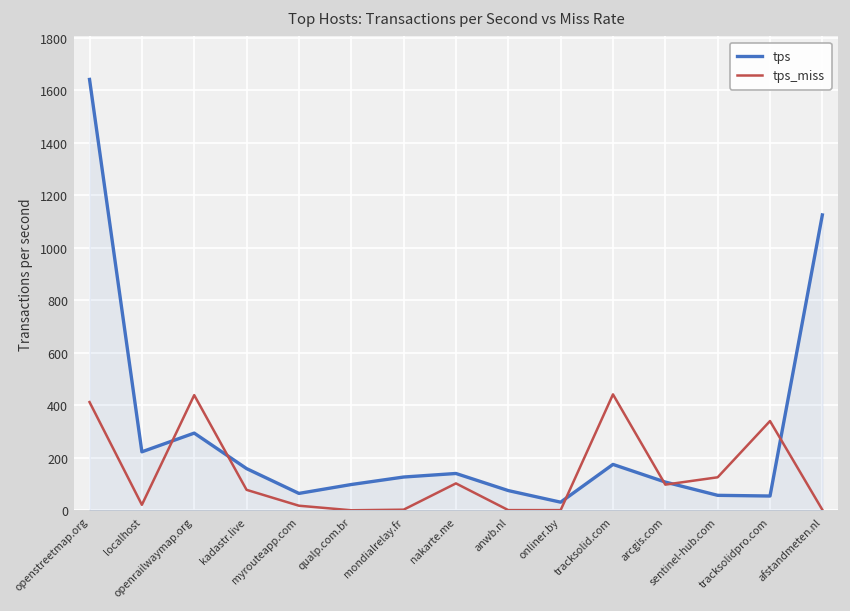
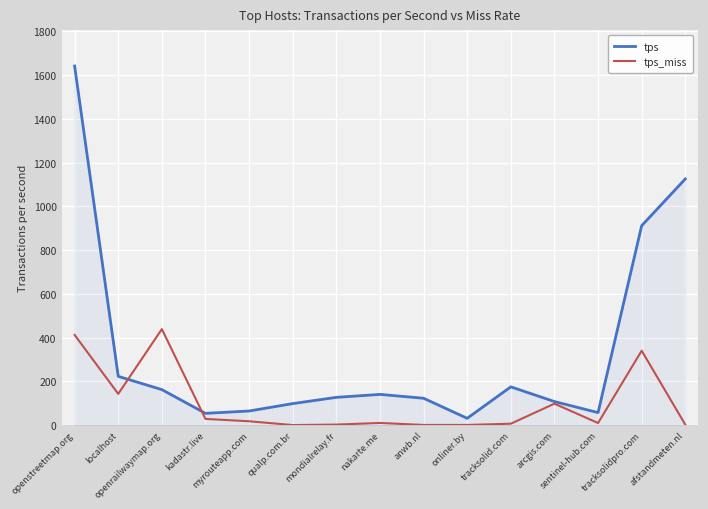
tps_miss, localhost: 20 -> 140
tps, openrailwaymap.org: 290 -> 160
tps, kadastr.live: 160 -> 50
tps_miss, kadastr.live: 80 -> 30
tps_miss, nakarte.me: 100 -> 10
tps, anwb.nl: 80 -> 120
tps_miss, tracksolid.com: 440 -> 10
tps_miss, sentinel-hub.com: 130 -> 10
tps, tracksolidpro.com: 50 -> 910
